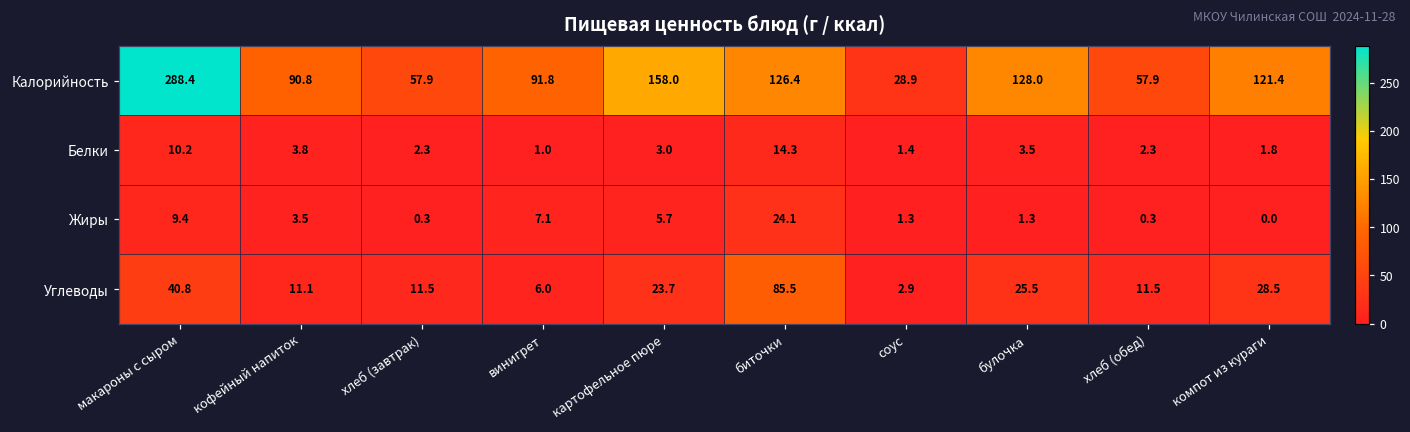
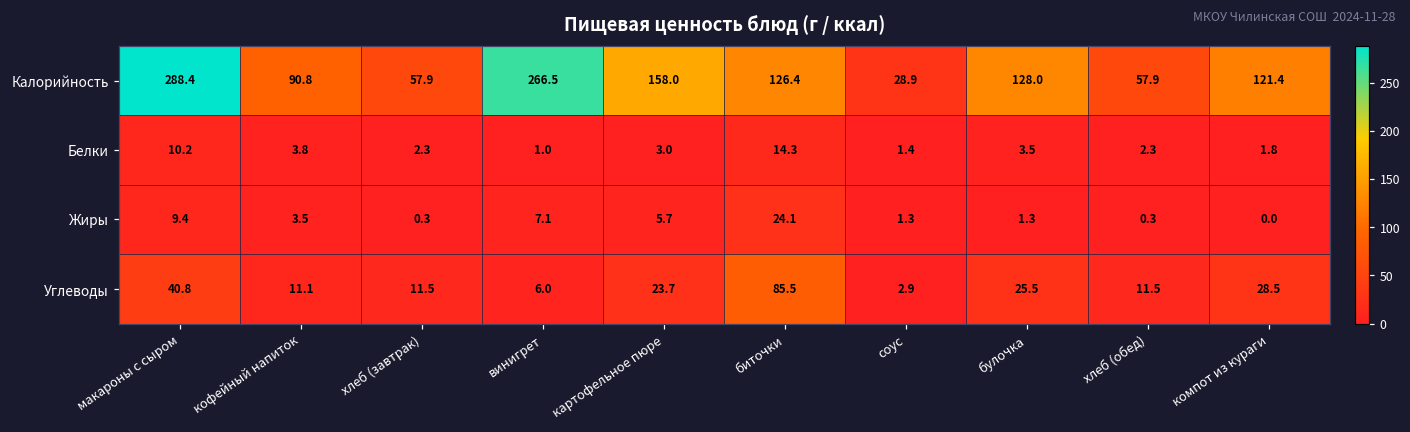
Калорийность, винигрет: 91.8 -> 266.5
